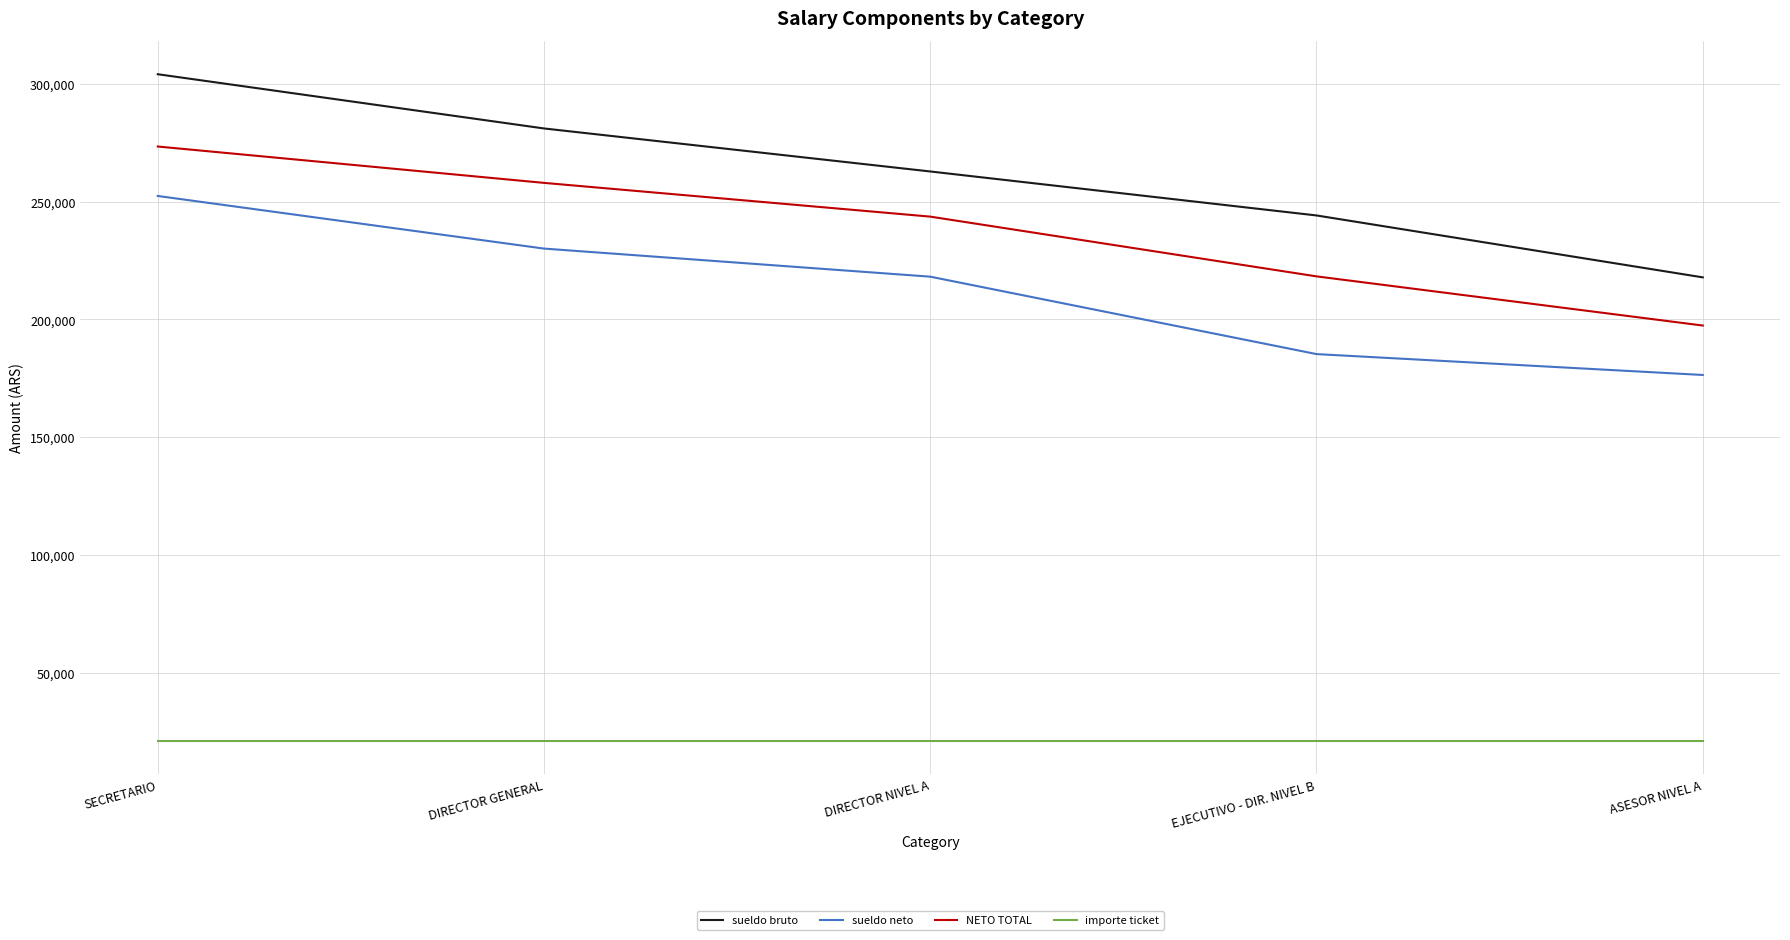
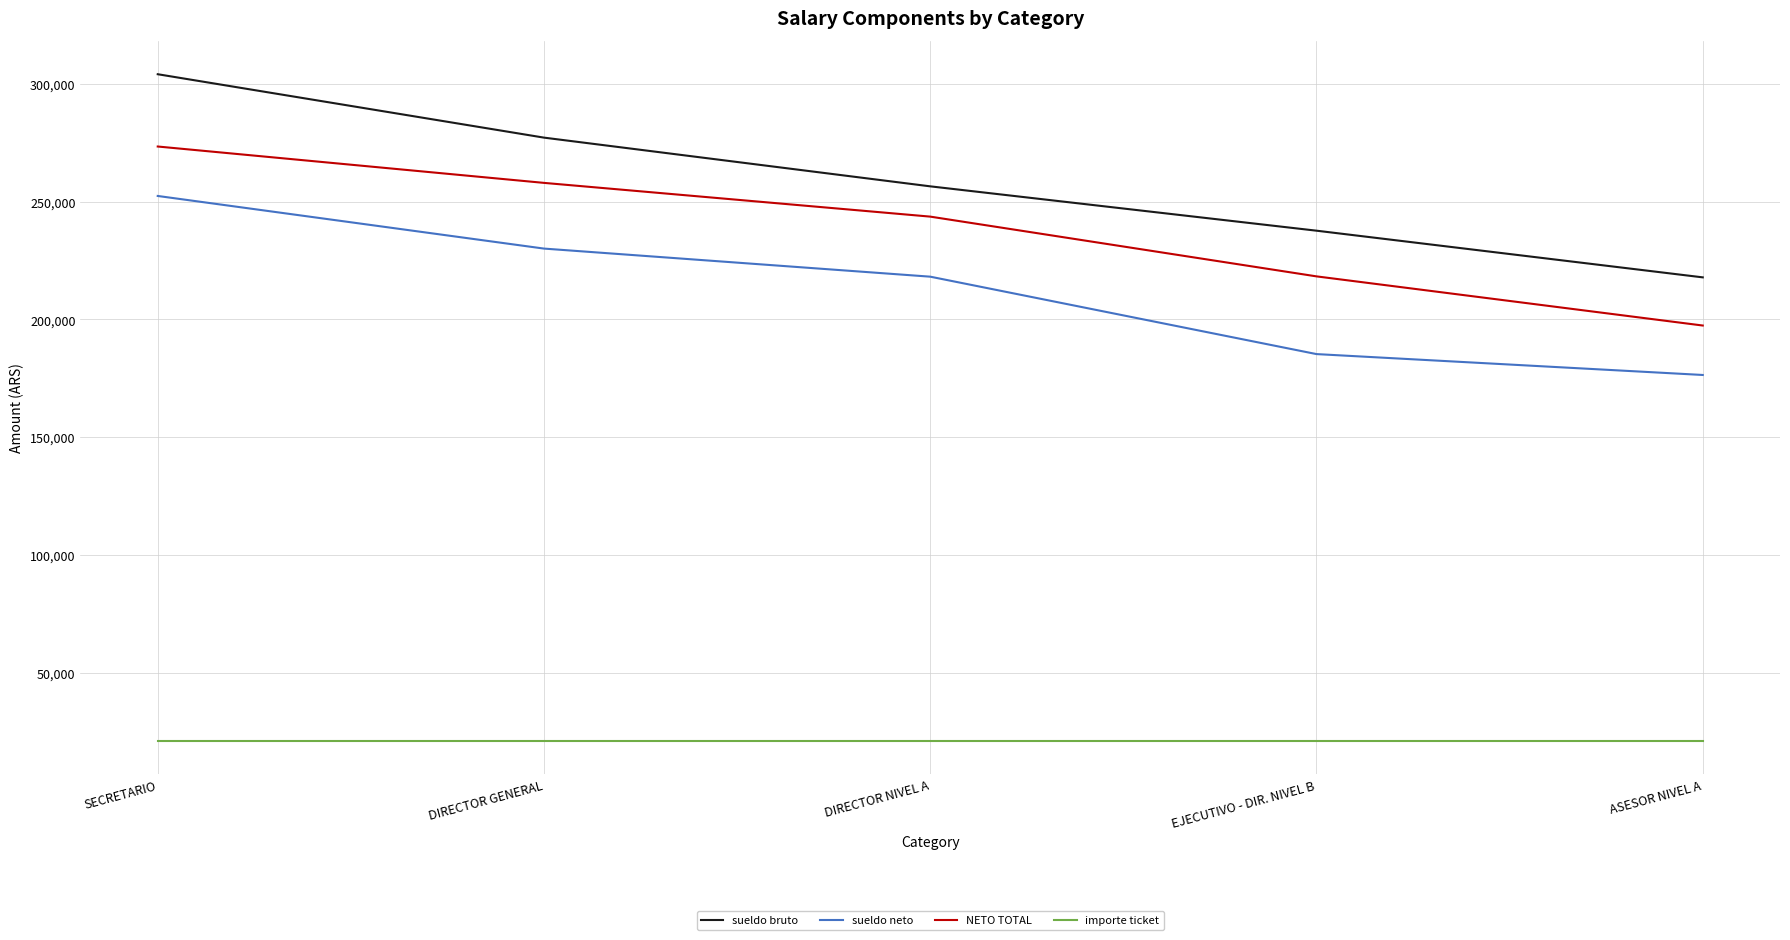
sueldo bruto, DIRECTOR GENERAL: 281,000 -> 277,000
sueldo bruto, DIRECTOR NIVEL A: 263,000 -> 257,000
sueldo bruto, EJECUTIVO - DIR. NIVEL B: 244,000 -> 238,000
